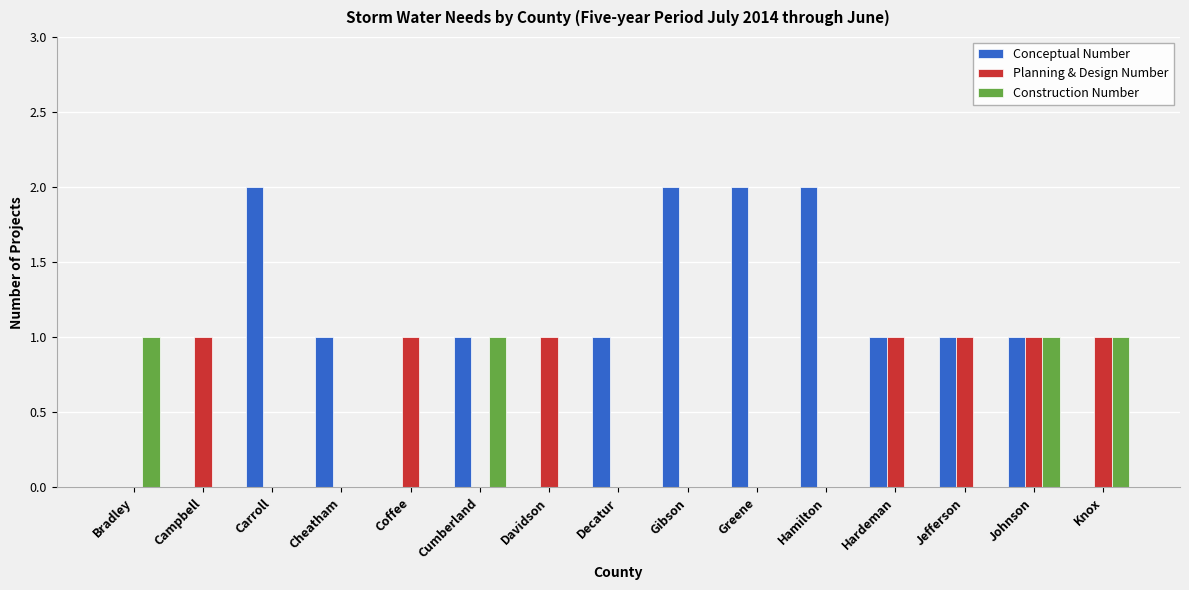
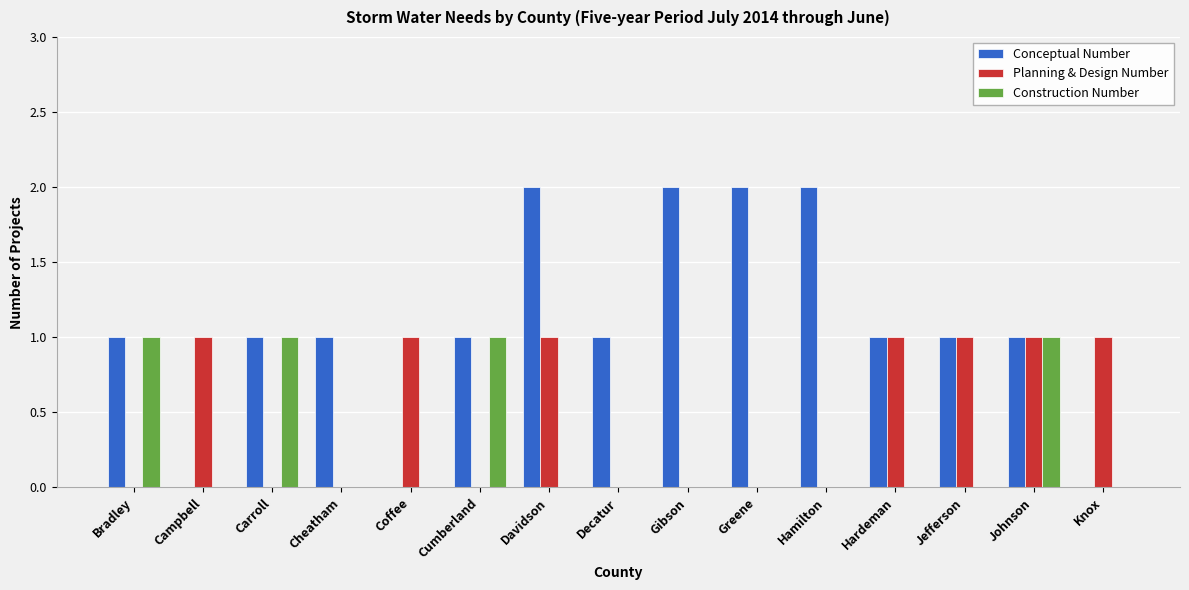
Conceptual Number, Bradley: 0 -> 1
Conceptual Number, Carroll: 2 -> 1
Construction Number, Carroll: 0 -> 1
Conceptual Number, Davidson: 0 -> 2
Construction Number, Knox: 1 -> 0
